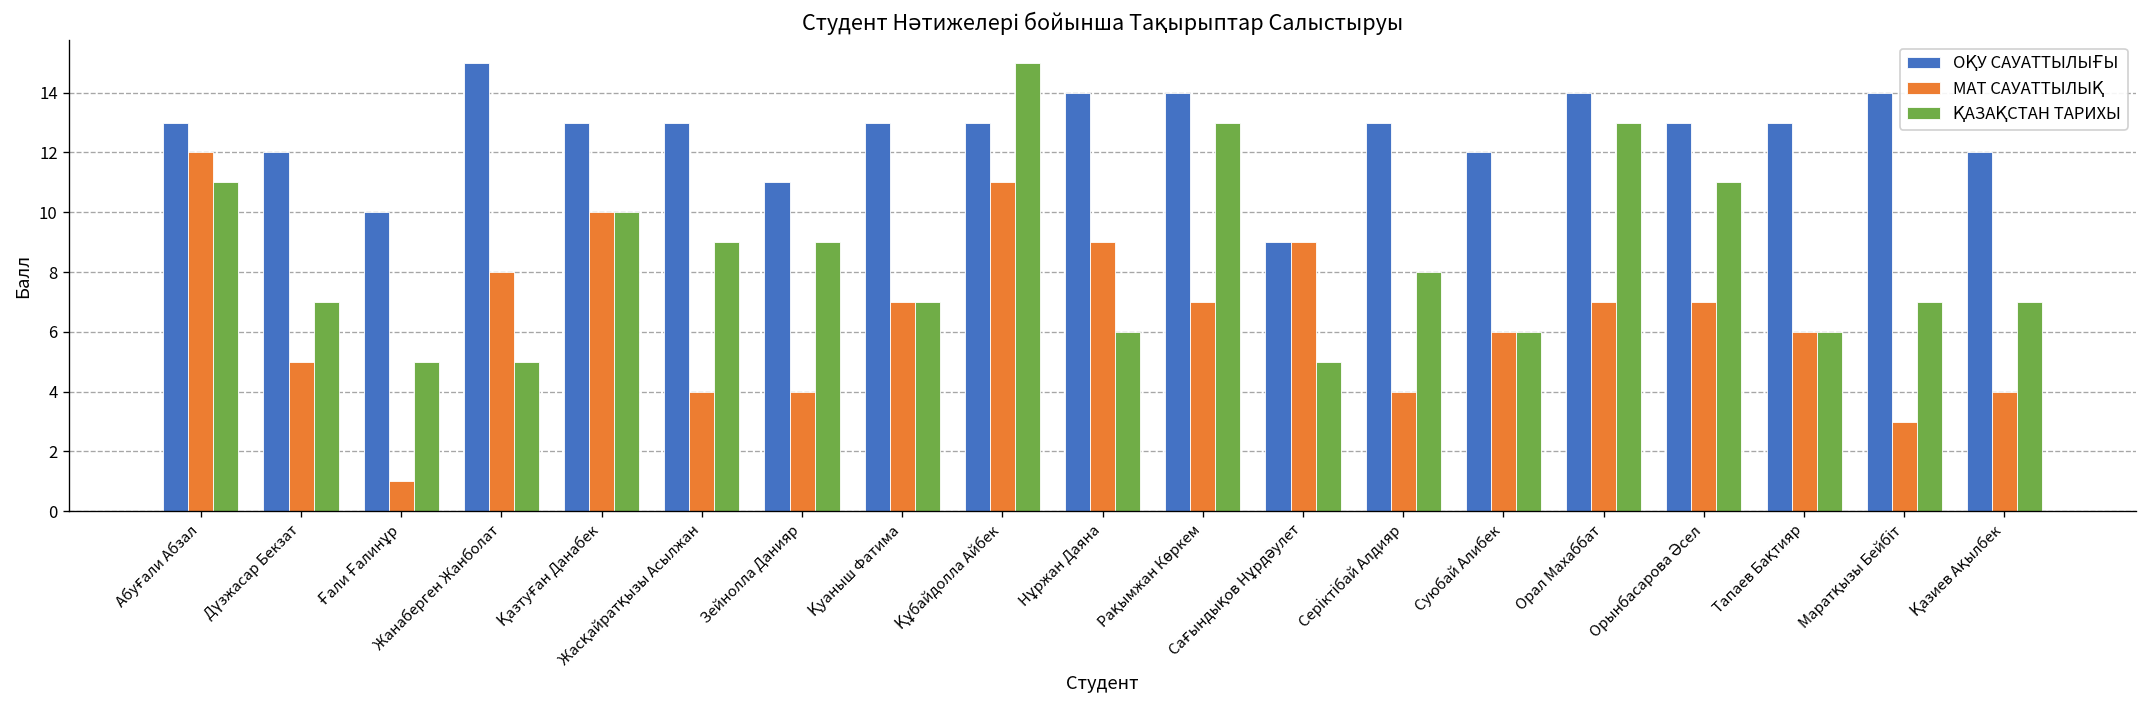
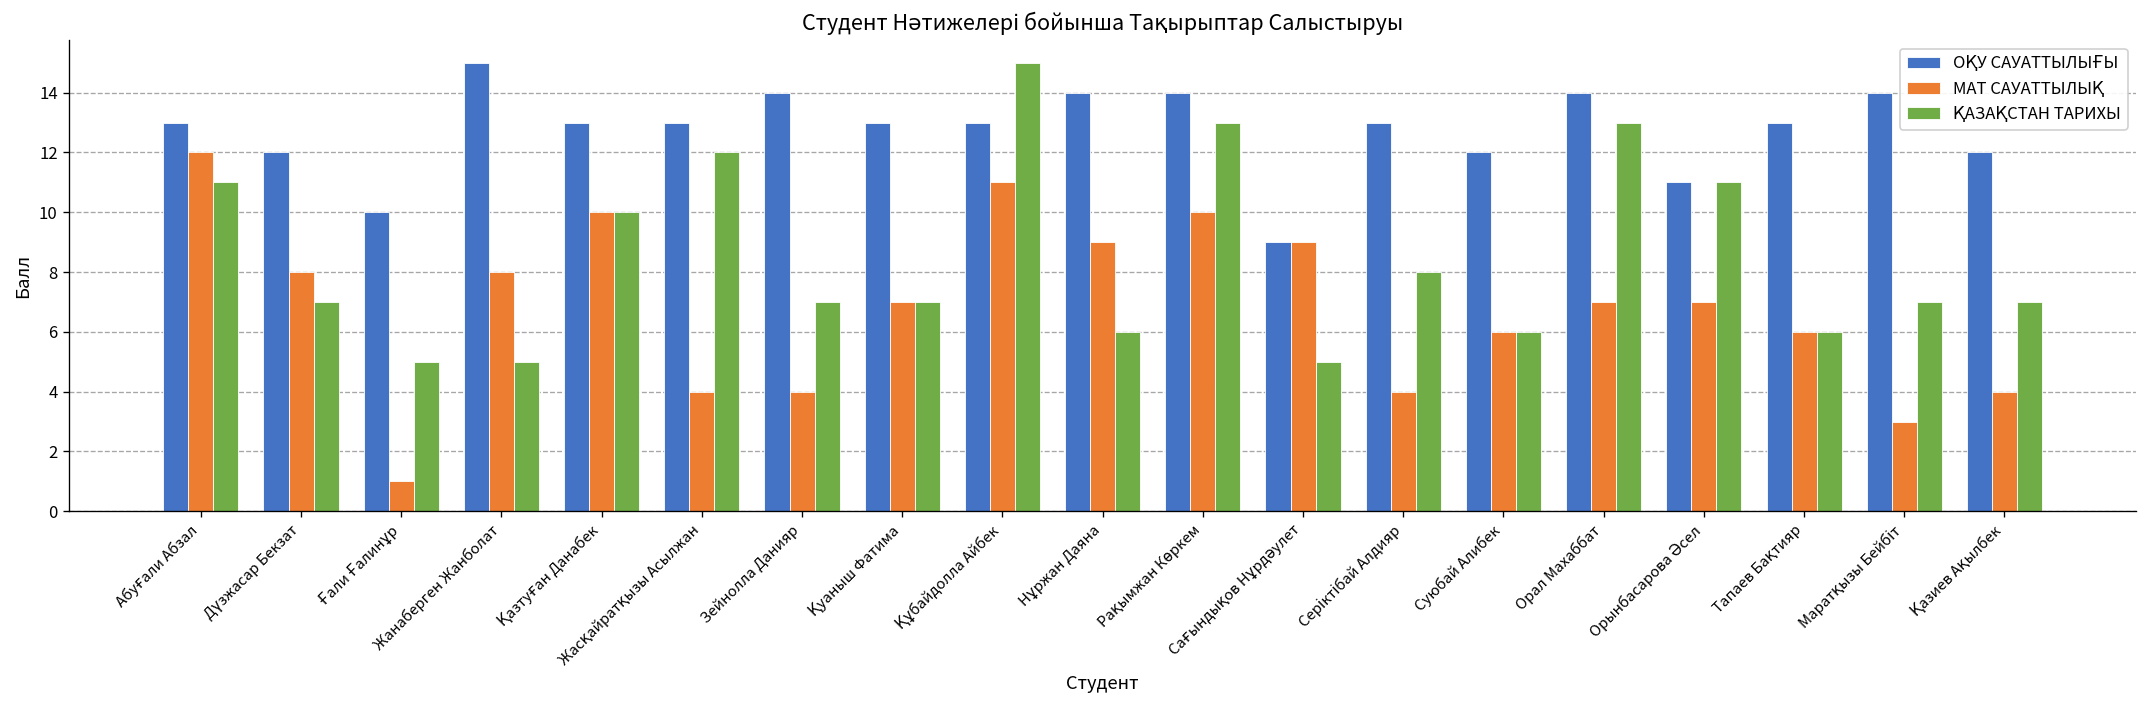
МАТ САУАТТЫЛЫҚ, Дүзжасар Бекзат: 5 -> 8
ҚАЗАҚСТАН ТАРИХЫ, Жасқайратқызы Асылжан: 9 -> 12
ОҚУ САУАТТЫЛЫҒЫ, Зейнолла Данияр: 11 -> 14
ҚАЗАҚСТАН ТАРИХЫ, Зейнолла Данияр: 9 -> 7
МАТ САУАТТЫЛЫҚ, Рақымжан Көркем: 7 -> 10
ОҚУ САУАТТЫЛЫҒЫ, Орынбасарова Әсел: 13 -> 11
